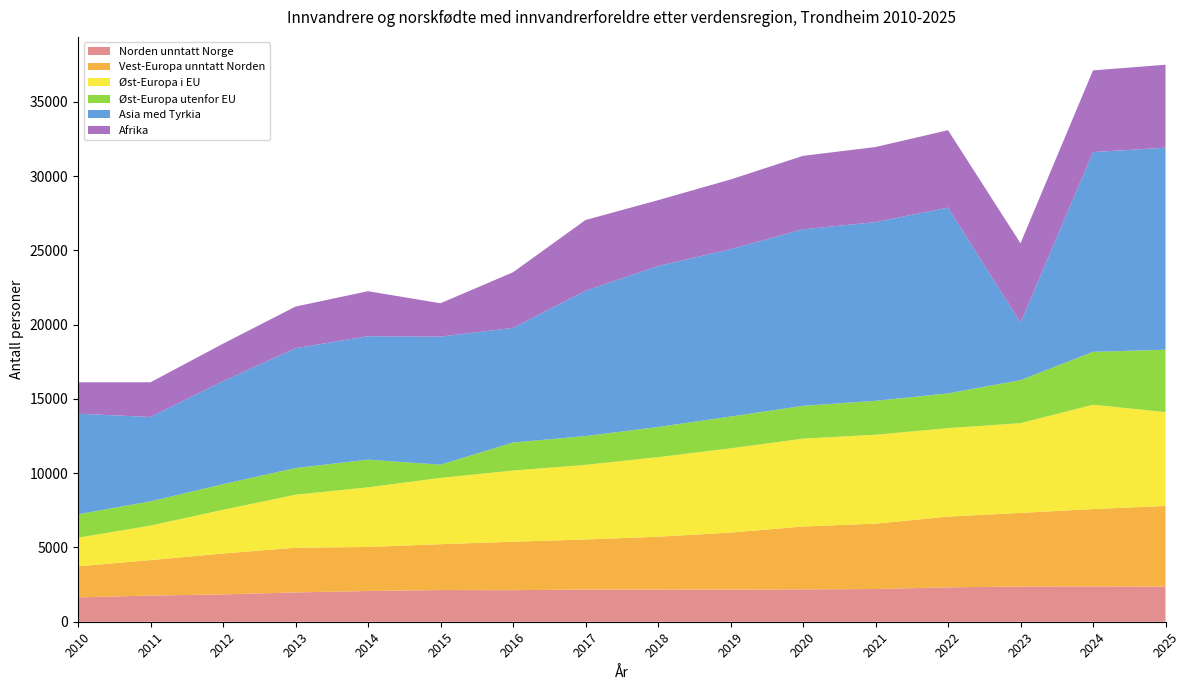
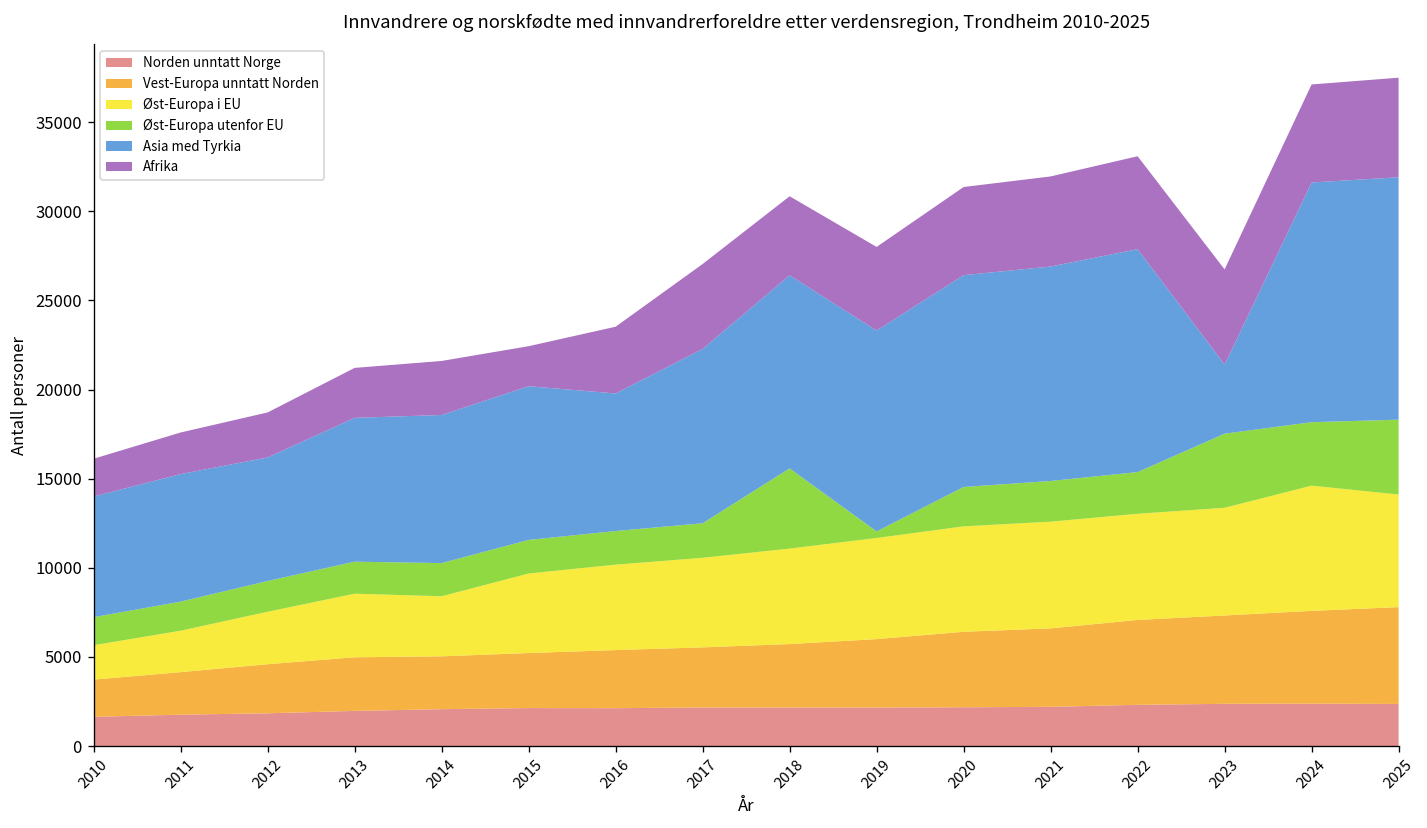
Asia med Tyrkia, 2011: 5700 -> 7200
Øst-Europa i EU, 2014: 4000 -> 3400
Øst-Europa utenfor EU, 2015: 900 -> 1900
Øst-Europa utenfor EU, 2018: 2000 -> 4500
Øst-Europa utenfor EU, 2019: 2100 -> 400
Øst-Europa utenfor EU, 2023: 2900 -> 4200
